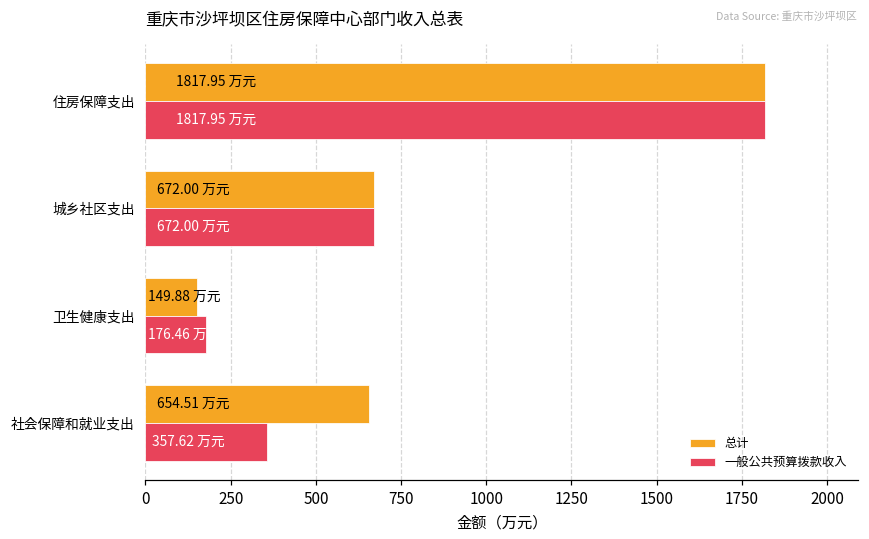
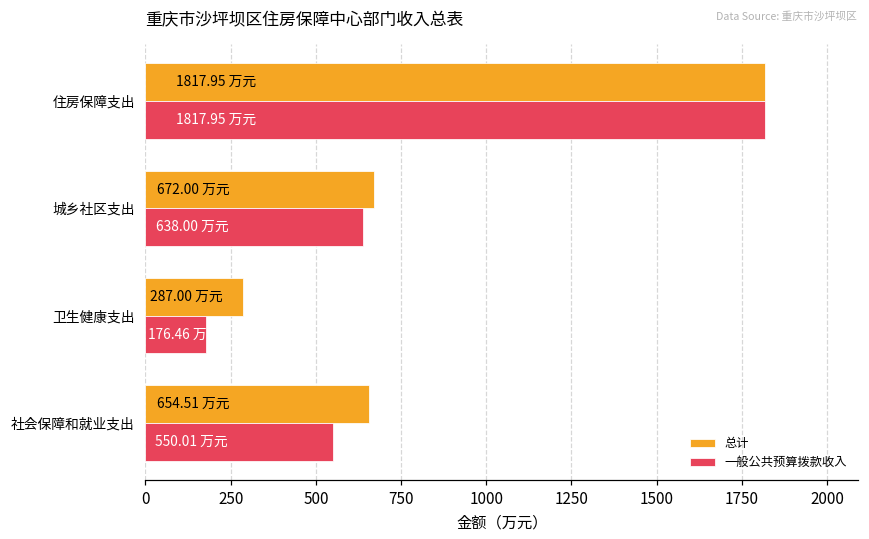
一般公共预算拨款收入, 城乡社区支出: 672.00 -> 638.00
总计, 卫生健康支出: 149.88 -> 287.00
一般公共预算拨款收入, 社会保障和就业支出: 357.62 -> 550.01
